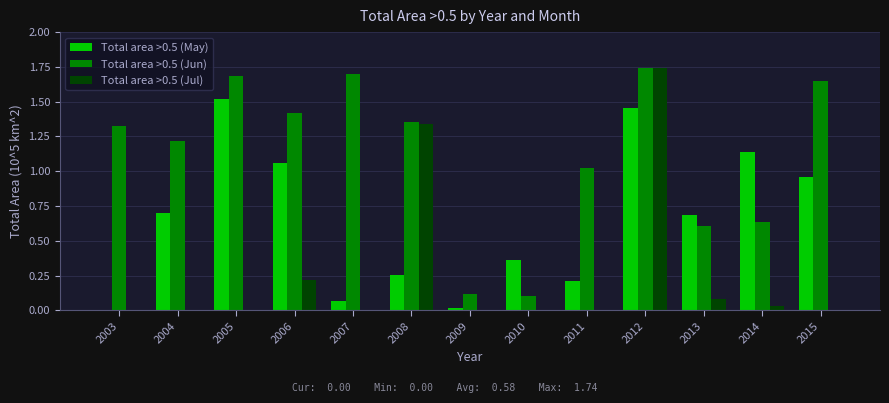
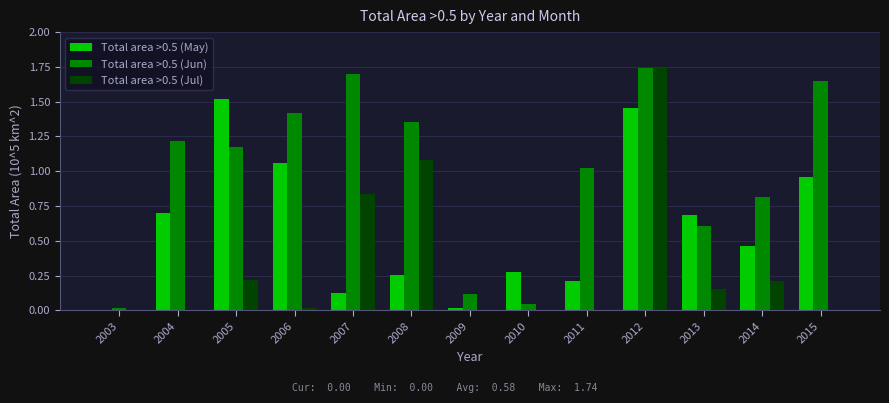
Total area >0.5 (Jun), 2003: 1.33 -> 0.02
Total area >0.5 (Jun), 2005: 1.69 -> 1.17
Total area >0.5 (Jul), 2005: 0.01 -> 0.22
Total area >0.5 (Jul), 2006: 0.22 -> 0.02
Total area >0.5 (May), 2007: 0.07 -> 0.12
Total area >0.5 (Jul), 2007: 0.01 -> 0.83
Total area >0.5 (Jul), 2008: 1.34 -> 1.08
Total area >0.5 (May), 2010: 0.36 -> 0.28
Total area >0.5 (Jun), 2010: 0.11 -> 0.05
Total area >0.5 (Jul), 2013: 0.08 -> 0.15
Total area >0.5 (May), 2014: 1.14 -> 0.46
Total area >0.5 (Jun), 2014: 0.64 -> 0.82
Total area >0.5 (Jul), 2014: 0.03 -> 0.21
